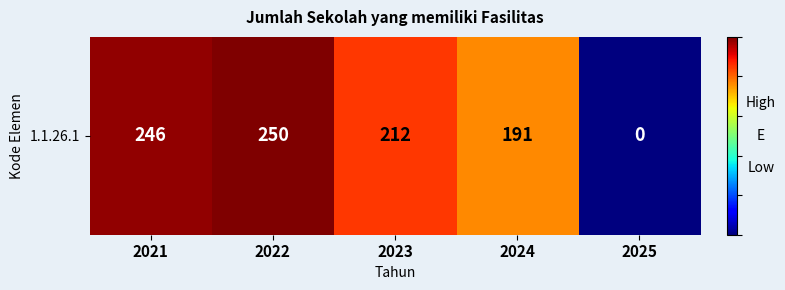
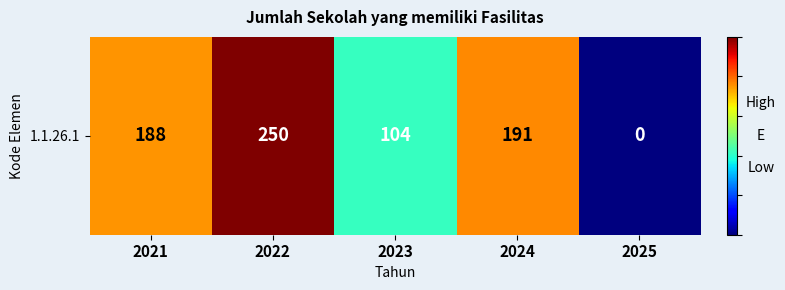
1.1.26.1, 2021: 246 -> 188
1.1.26.1, 2023: 212 -> 104
